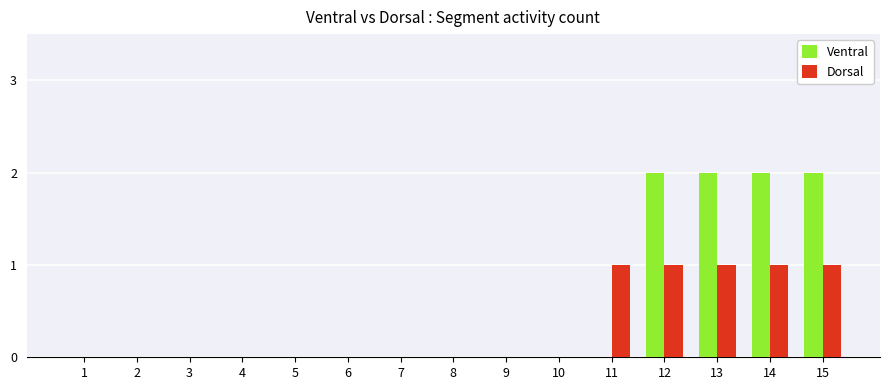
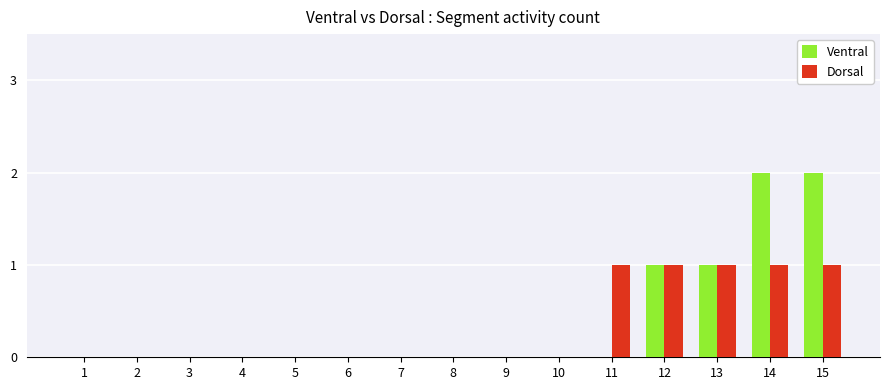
Ventral, 12: 2 -> 1
Ventral, 13: 2 -> 1
